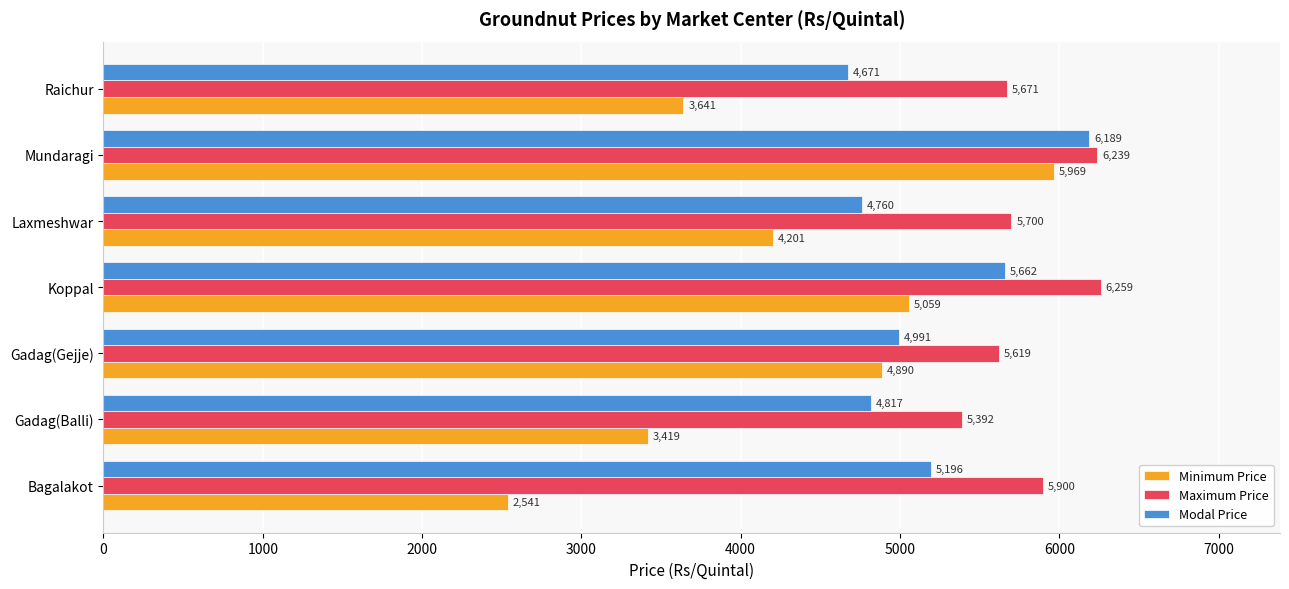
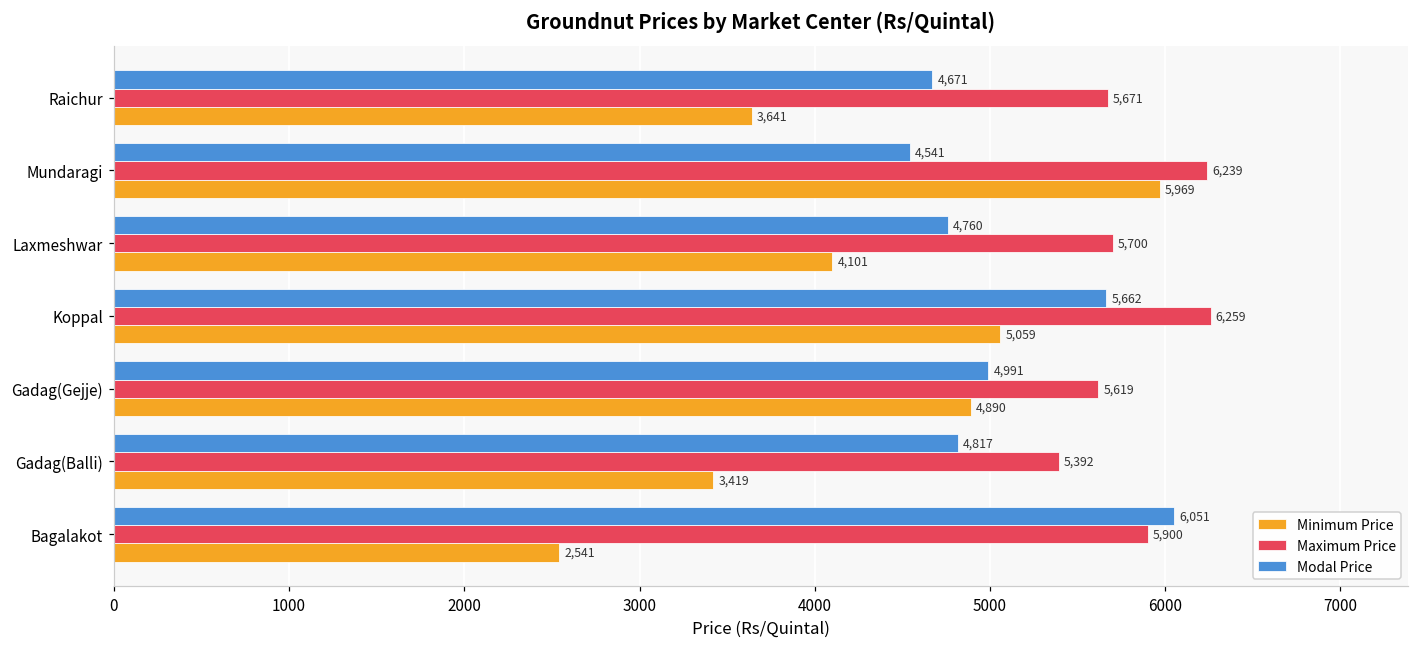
Modal Price, Mundaragi: 6,189 -> 4,541
Minimum Price, Laxmeshwar: 4,201 -> 4,101
Modal Price, Bagalakot: 5,196 -> 6,051
